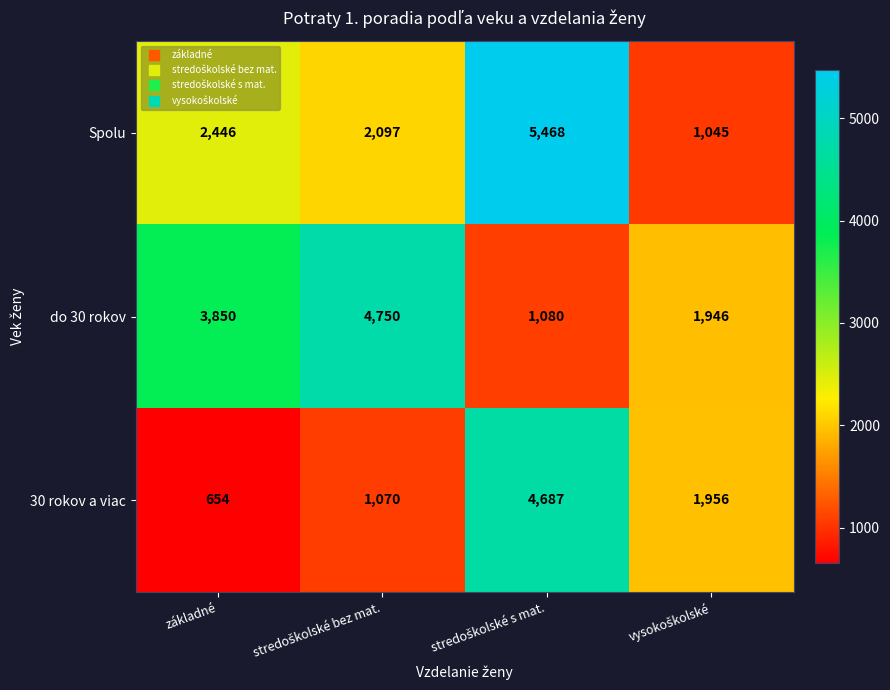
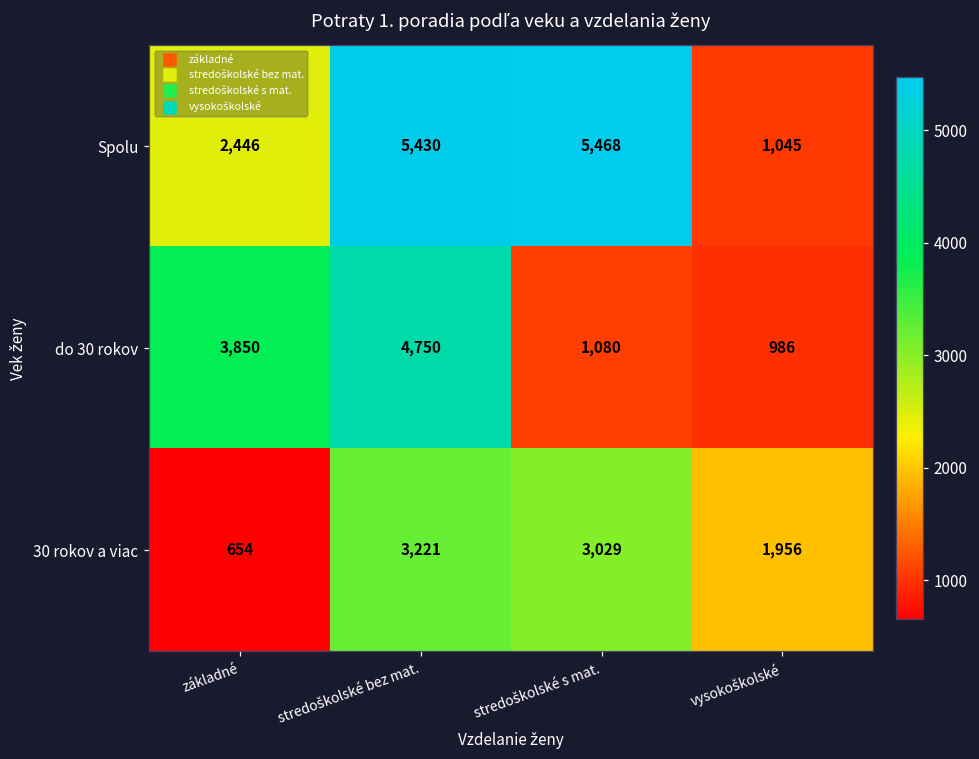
Spolu, stredoškolské bez mat.: 2,097 -> 5,430
do 30 rokov, vysokoškolské: 1,946 -> 986
30 rokov a viac, stredoškolské bez mat.: 1,070 -> 3,221
30 rokov a viac, stredoškolské s mat.: 4,687 -> 3,029
